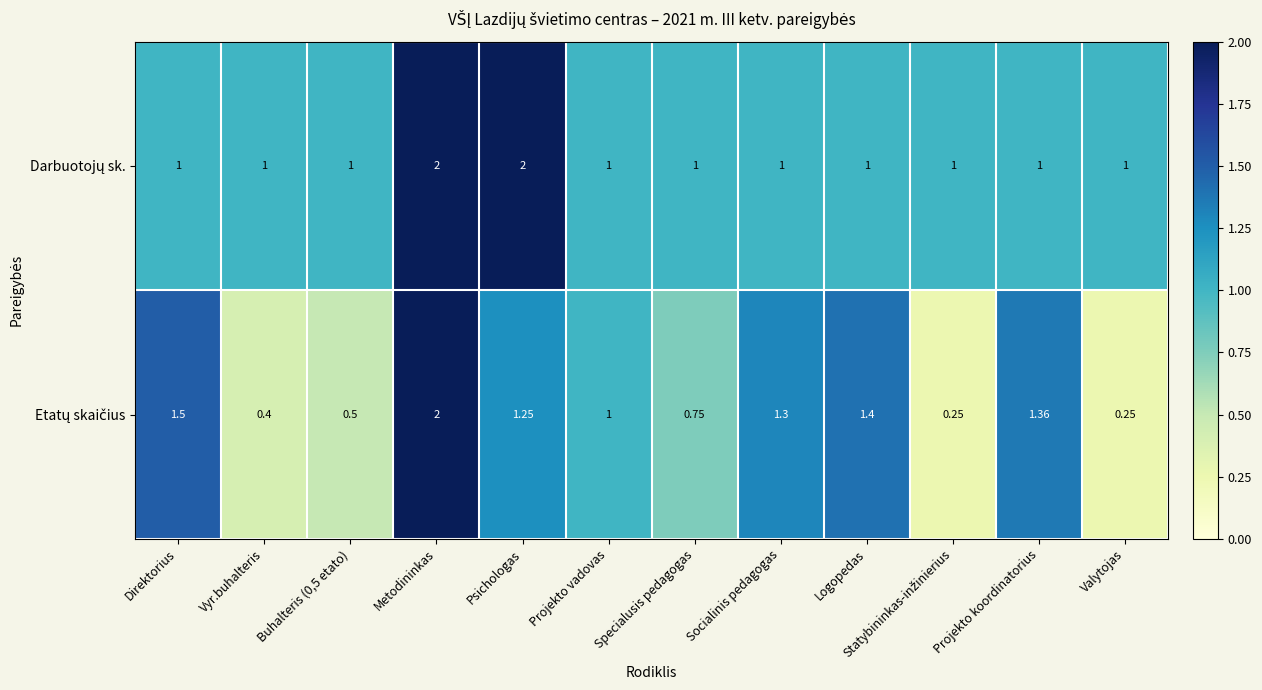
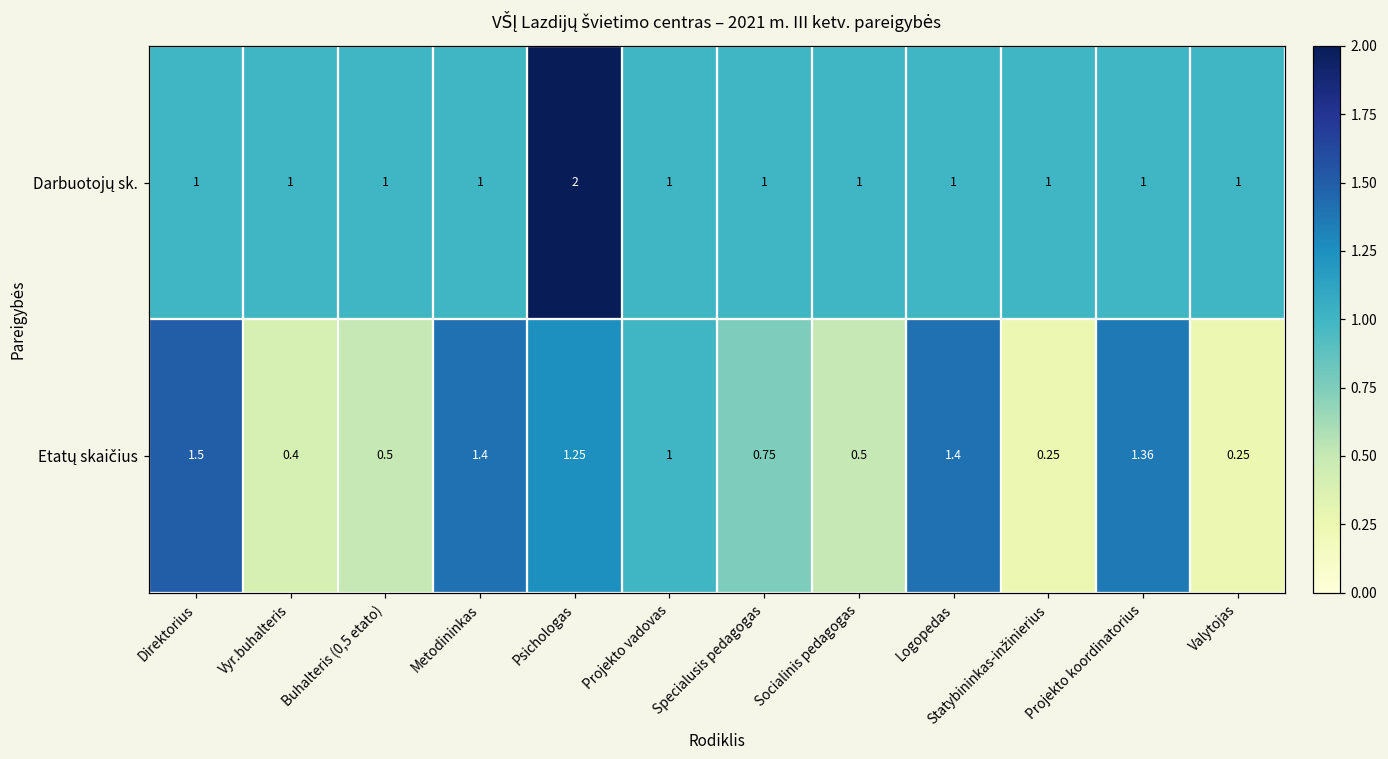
Darbuotojų sk., Metodininkas: 2 -> 1
Etatų skaičius, Metodininkas: 2 -> 1.4
Etatų skaičius, Socialinis pedagogas: 1.3 -> 0.5
